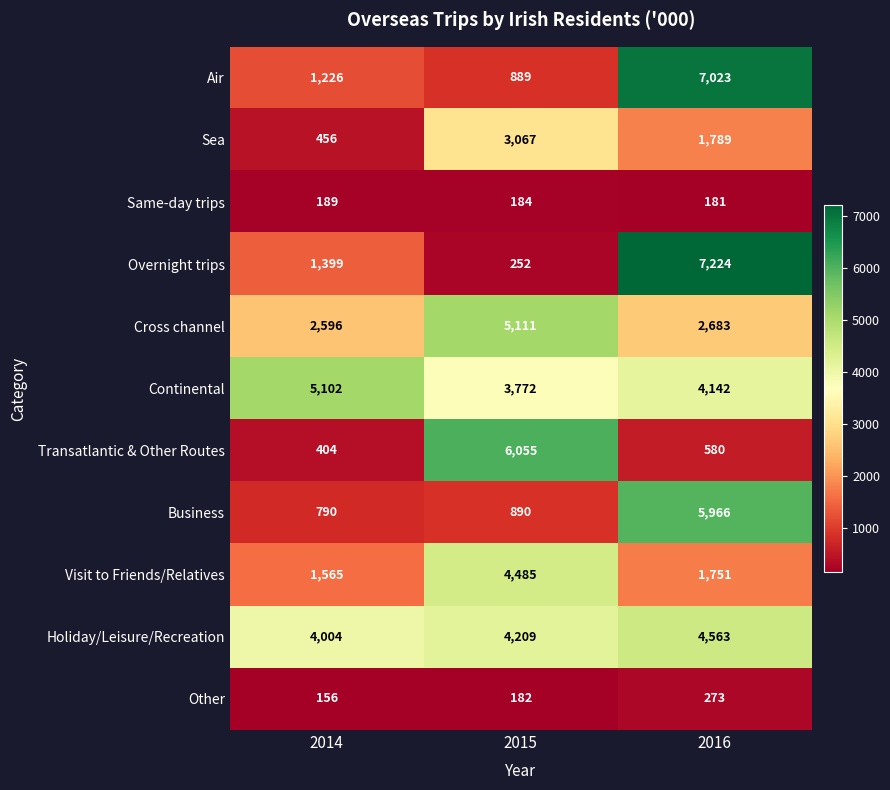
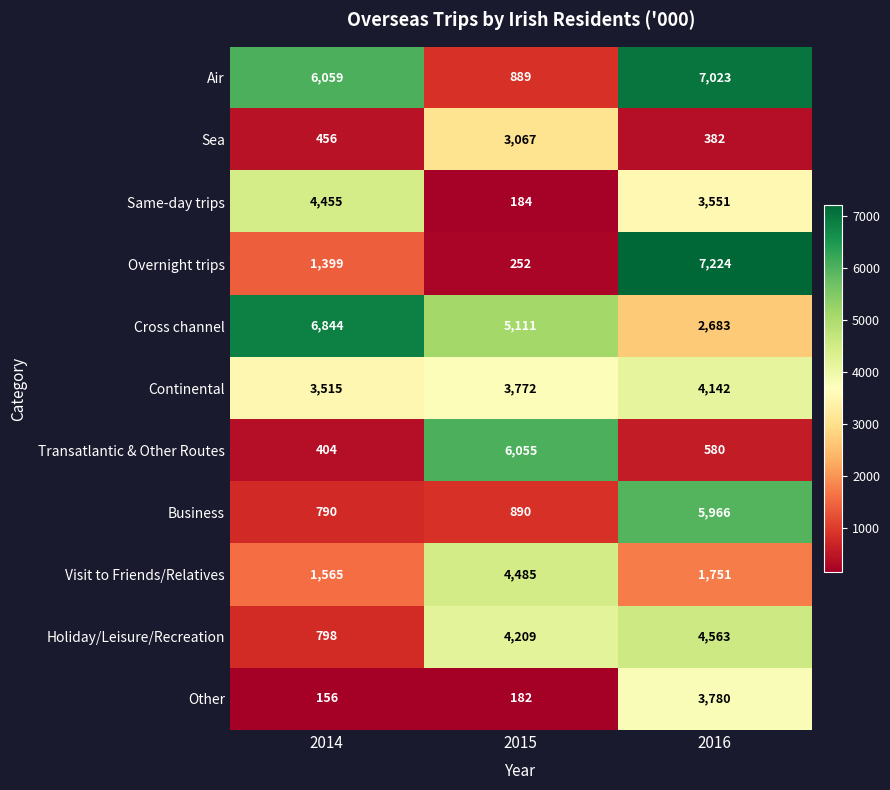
Air, 2014: 1,226 -> 6,059
Sea, 2016: 1,789 -> 382
Same-day trips, 2014: 189 -> 4,455
Same-day trips, 2016: 181 -> 3,551
Cross channel, 2014: 2,596 -> 6,844
Continental, 2014: 5,102 -> 3,515
Holiday/Leisure/Recreation, 2014: 4,004 -> 798
Other, 2016: 273 -> 3,780
